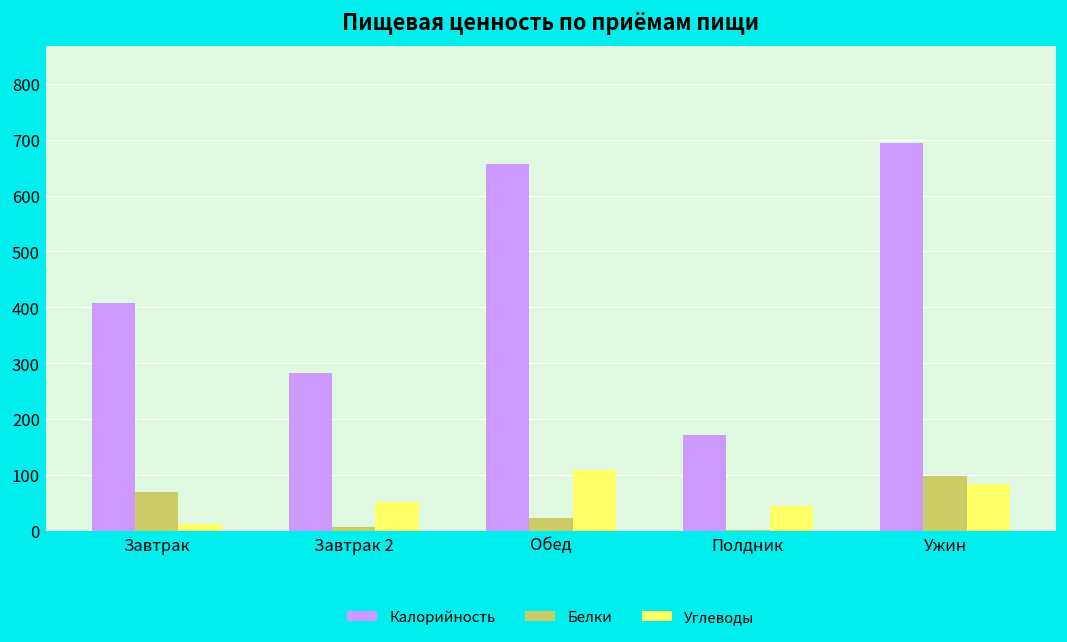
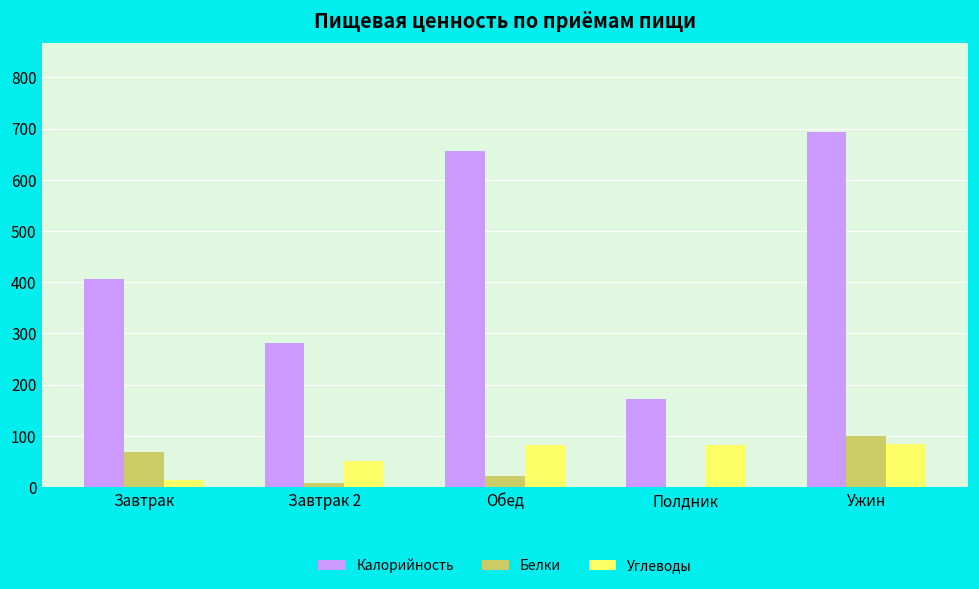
Углеводы, Обед: 110 -> 80
Углеводы, Полдник: 50 -> 80
